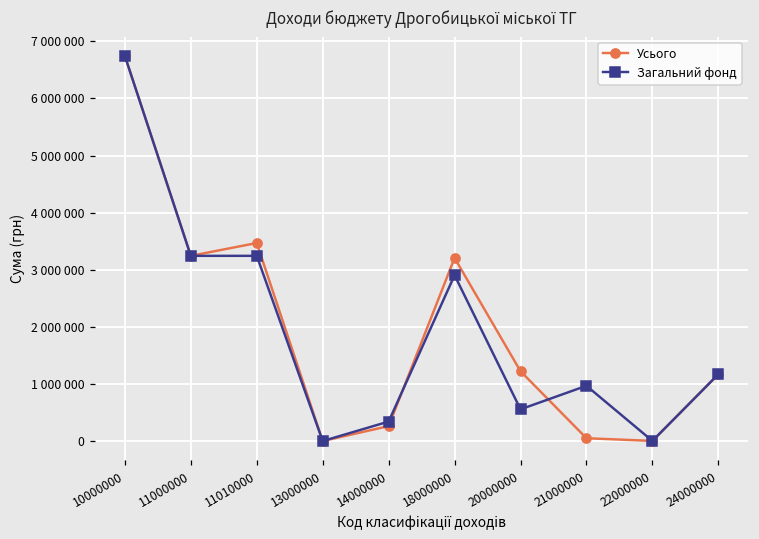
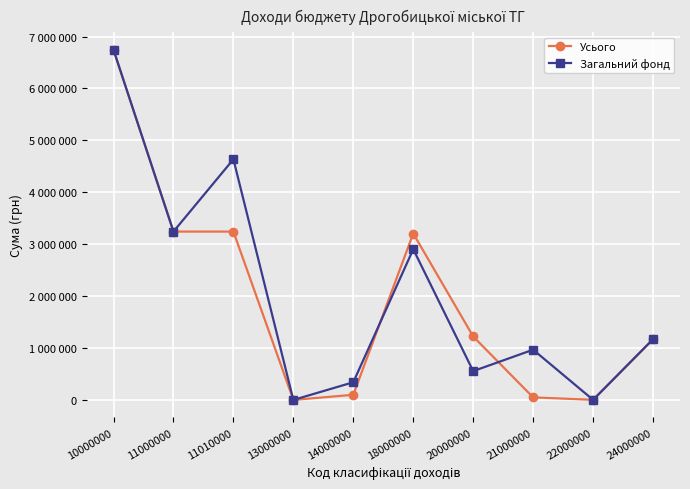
Усього, 11010000: 3500000 -> 3200000
Загальний фонд, 11010000: 3200000 -> 4600000
Усього, 14000000: 300000 -> 100000
